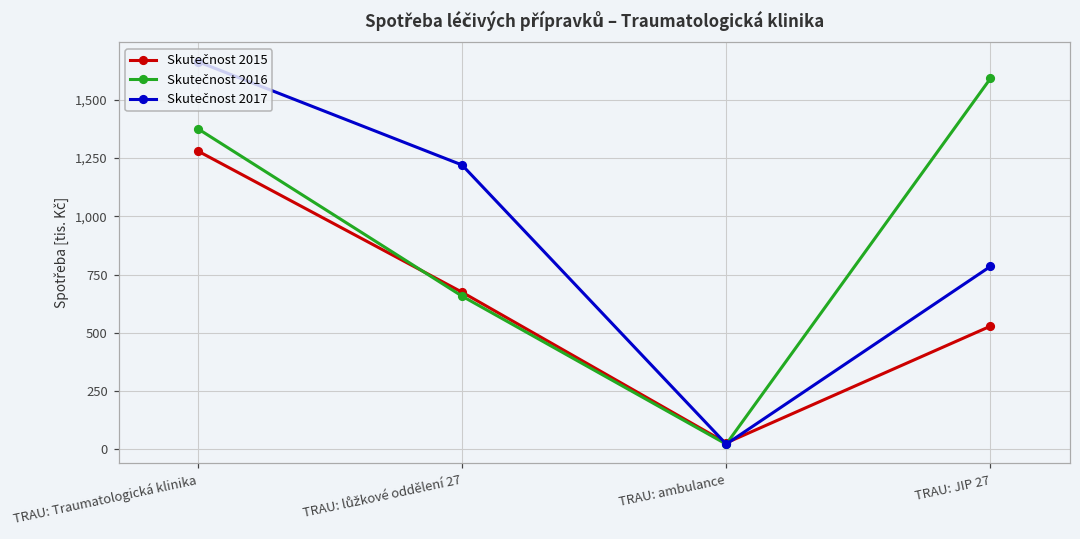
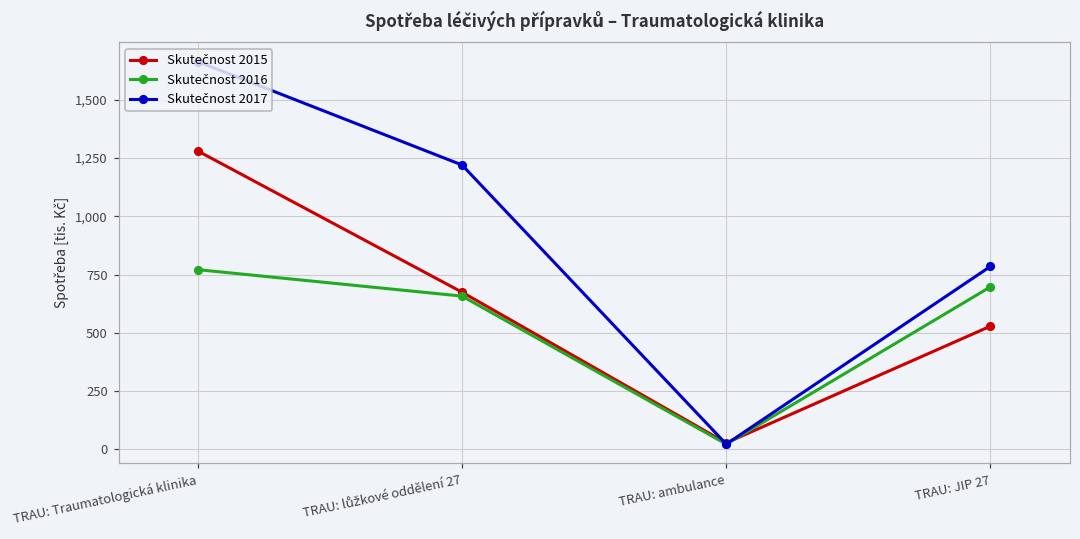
Skutečnost 2016, TRAU: Traumatologická klinika: 1,380 -> 770
Skutečnost 2016, TRAU: JIP 27: 1,590 -> 700
